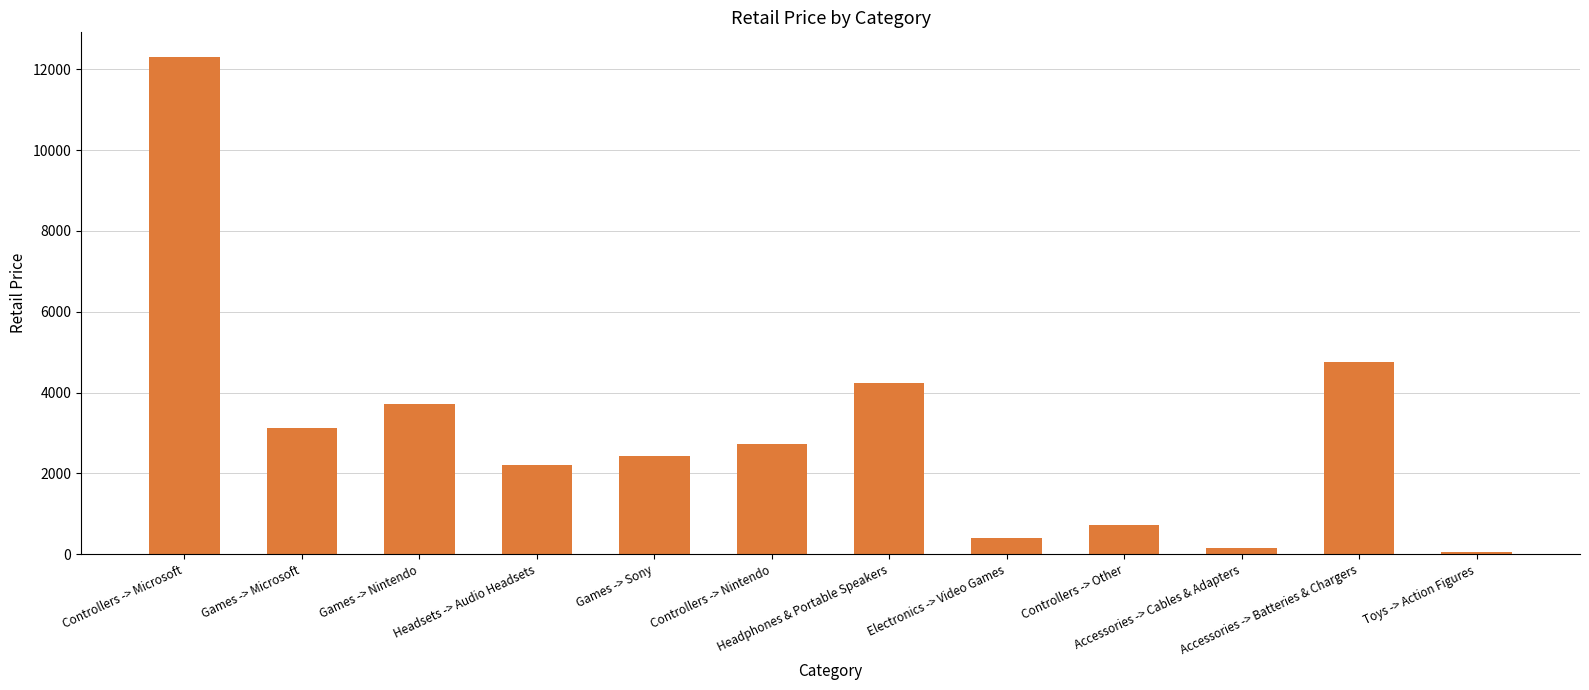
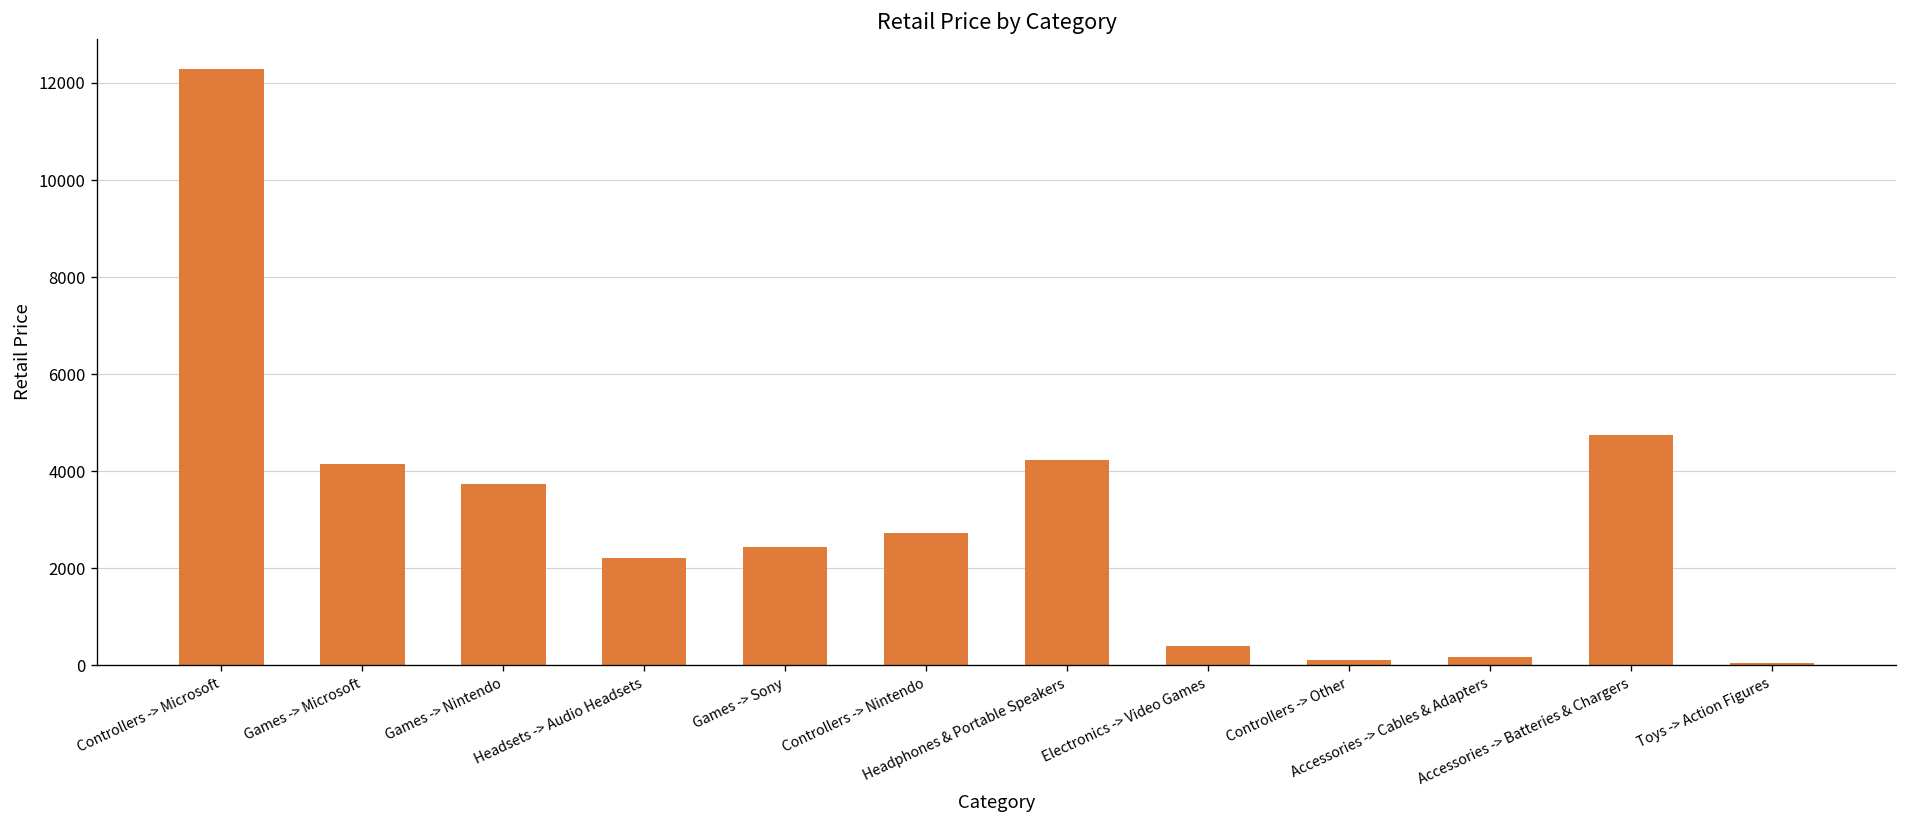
Games -> Microsoft: 3100 -> 4100
Controllers -> Other: 700 -> 100
